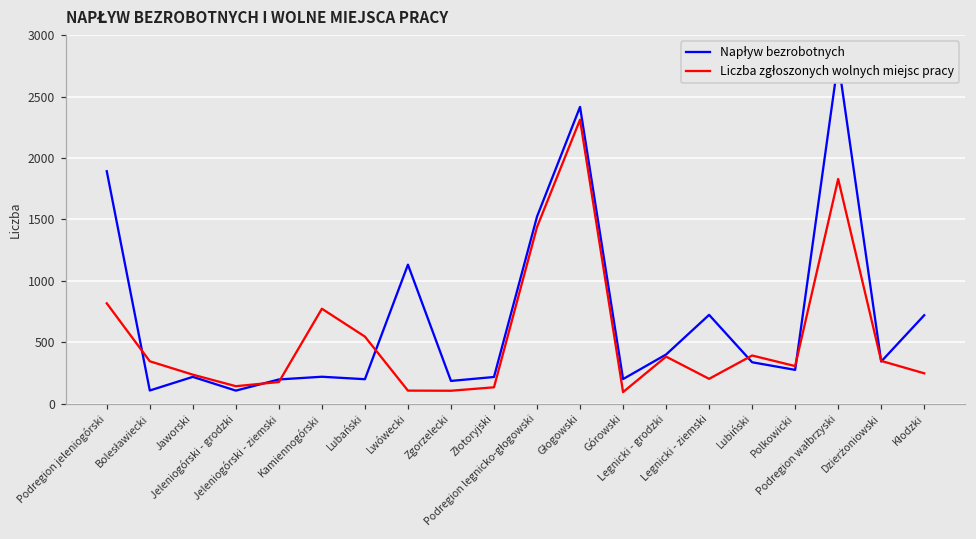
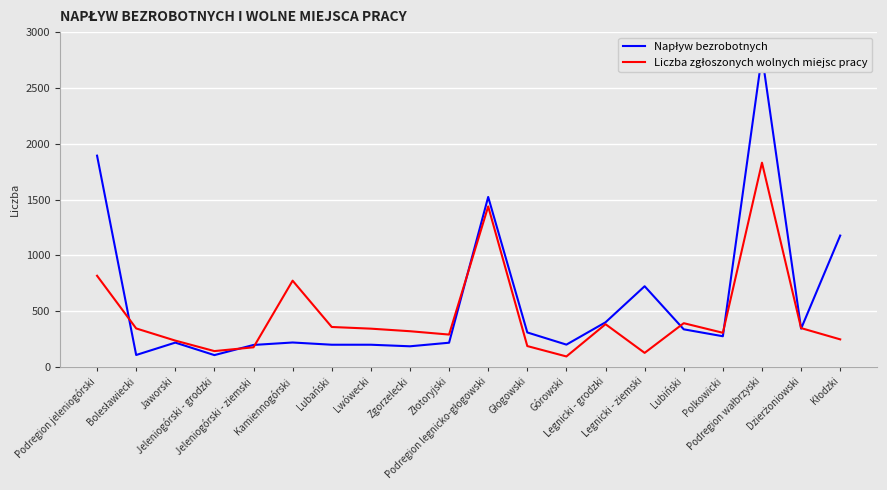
Liczba zgłoszonych wolnych miejsc pracy, Lubański: 550 -> 360
Napływ bezrobotnych, Lwówecki: 1130 -> 200
Liczba zgłoszonych wolnych miejsc pracy, Lwówecki: 110 -> 340
Liczba zgłoszonych wolnych miejsc pracy, Zgorzelecki: 110 -> 320
Liczba zgłoszonych wolnych miejsc pracy, Złotoryjski: 130 -> 290
Napływ bezrobotnych, Głogowski: 2420 -> 310
Liczba zgłoszonych wolnych miejsc pracy, Głogowski: 2310 -> 190
Liczba zgłoszonych wolnych miejsc pracy, Legnicki - ziemski: 200 -> 130
Napływ bezrobotnych, Kłodzki: 720 -> 1180
